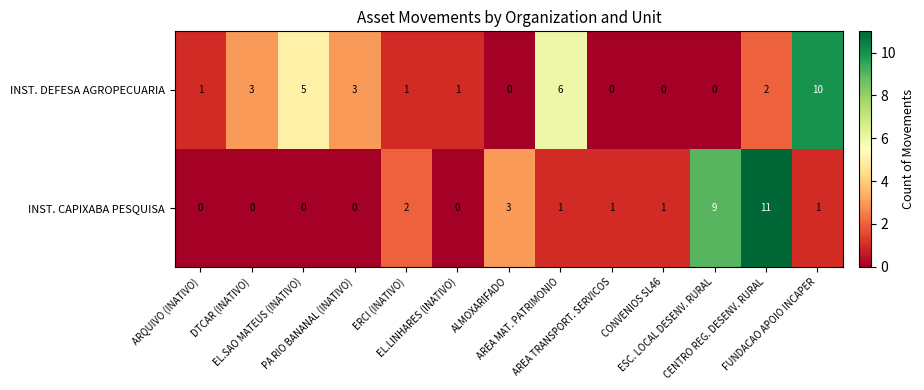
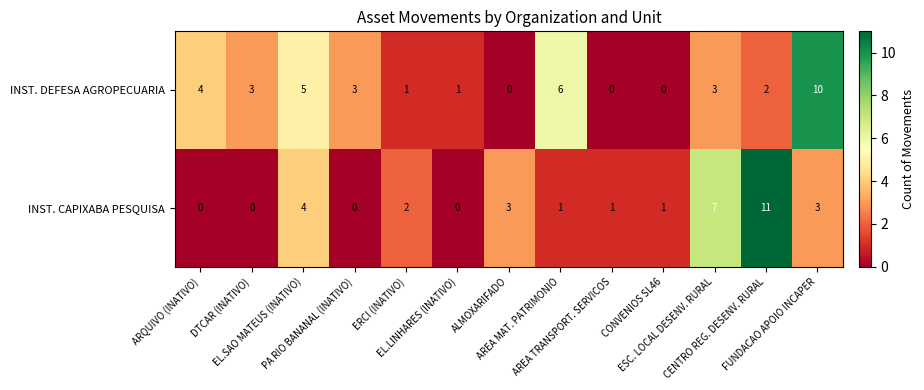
INST. DEFESA AGROPECUARIA, ARQUIVO (INATIVO): 1 -> 4
INST. DEFESA AGROPECUARIA, ESC. LOCAL DESENV. RURAL: 0 -> 3
INST. CAPIXABA PESQUISA, EL.SAO MATEUS (INATIVO): 0 -> 4
INST. CAPIXABA PESQUISA, ESC. LOCAL DESENV. RURAL: 9 -> 7
INST. CAPIXABA PESQUISA, FUNDACAO APOIO INCAPER: 1 -> 3
